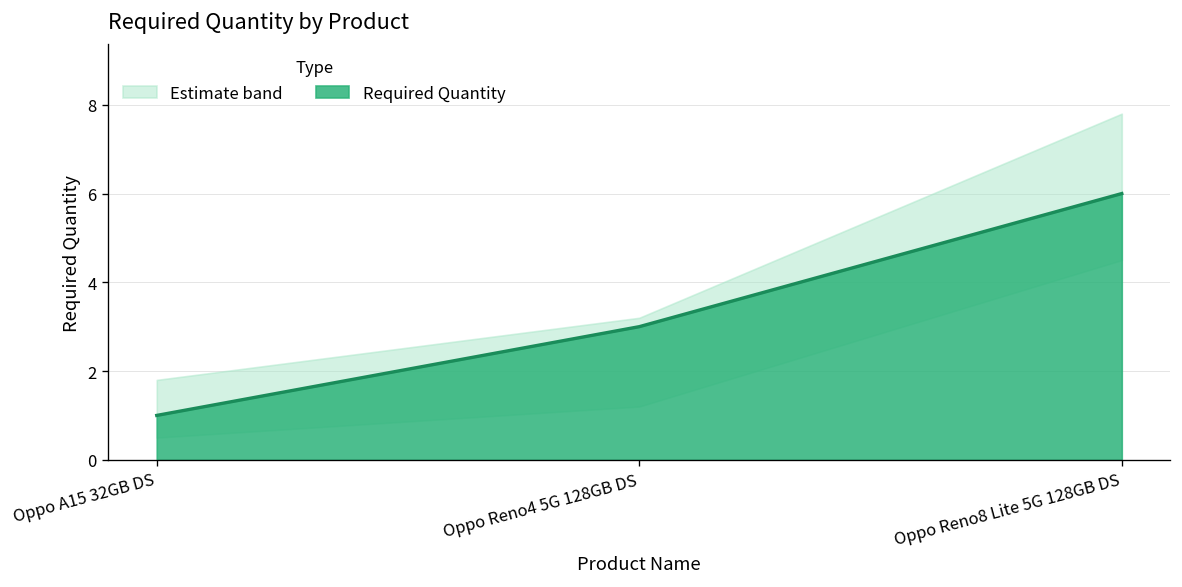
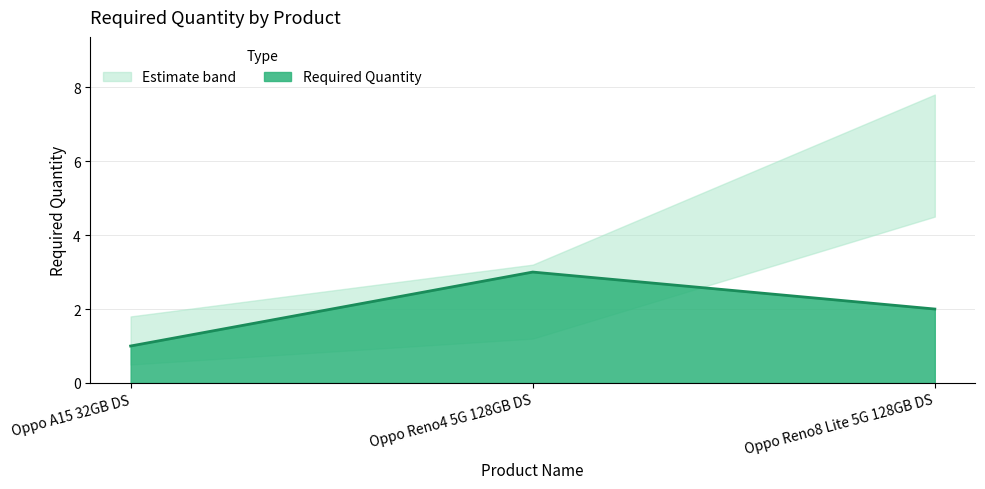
Required Quantity, Oppo Reno8 Lite 5G 128GB DS: 6 -> 2
